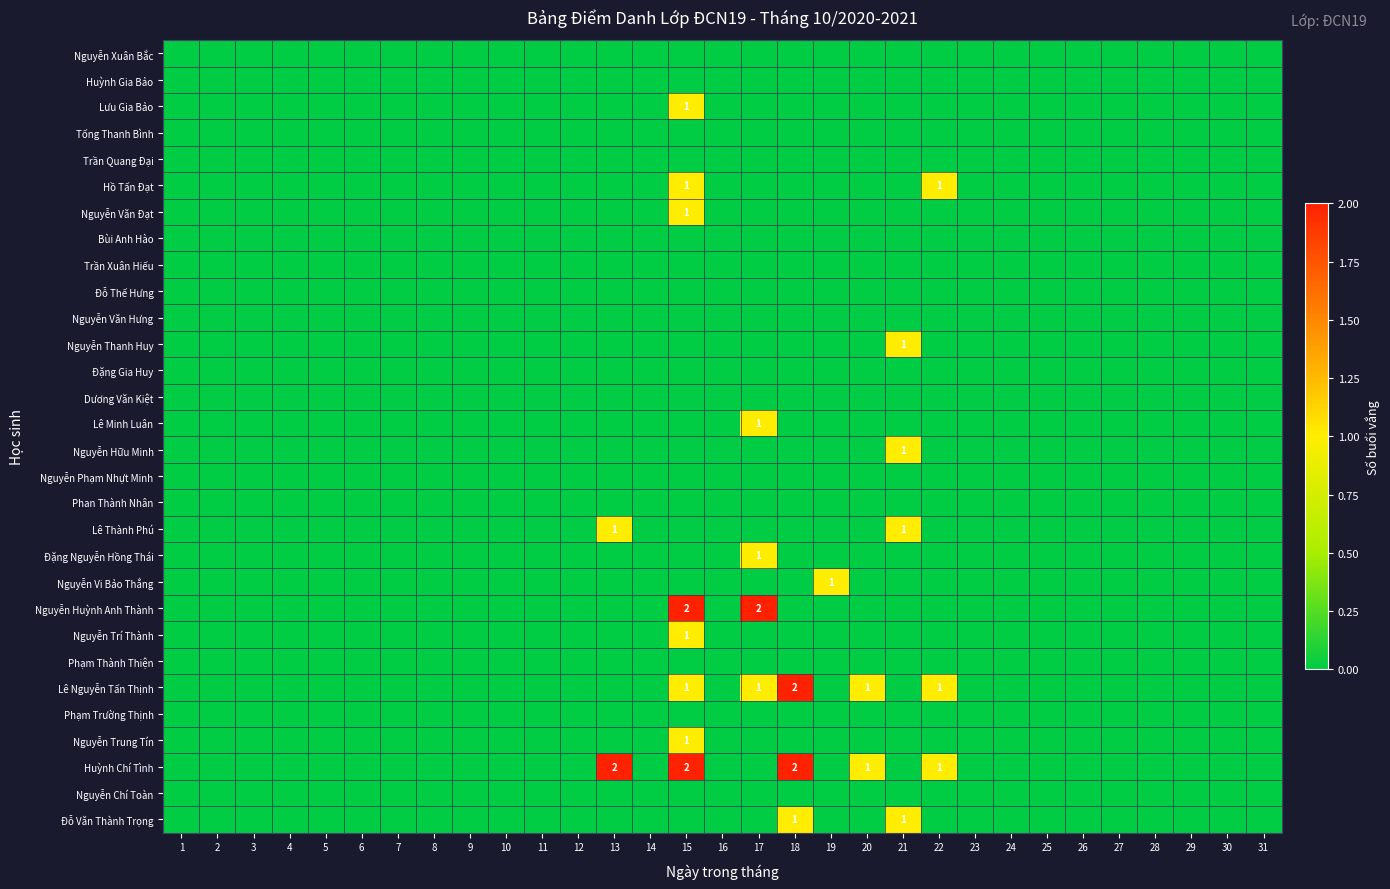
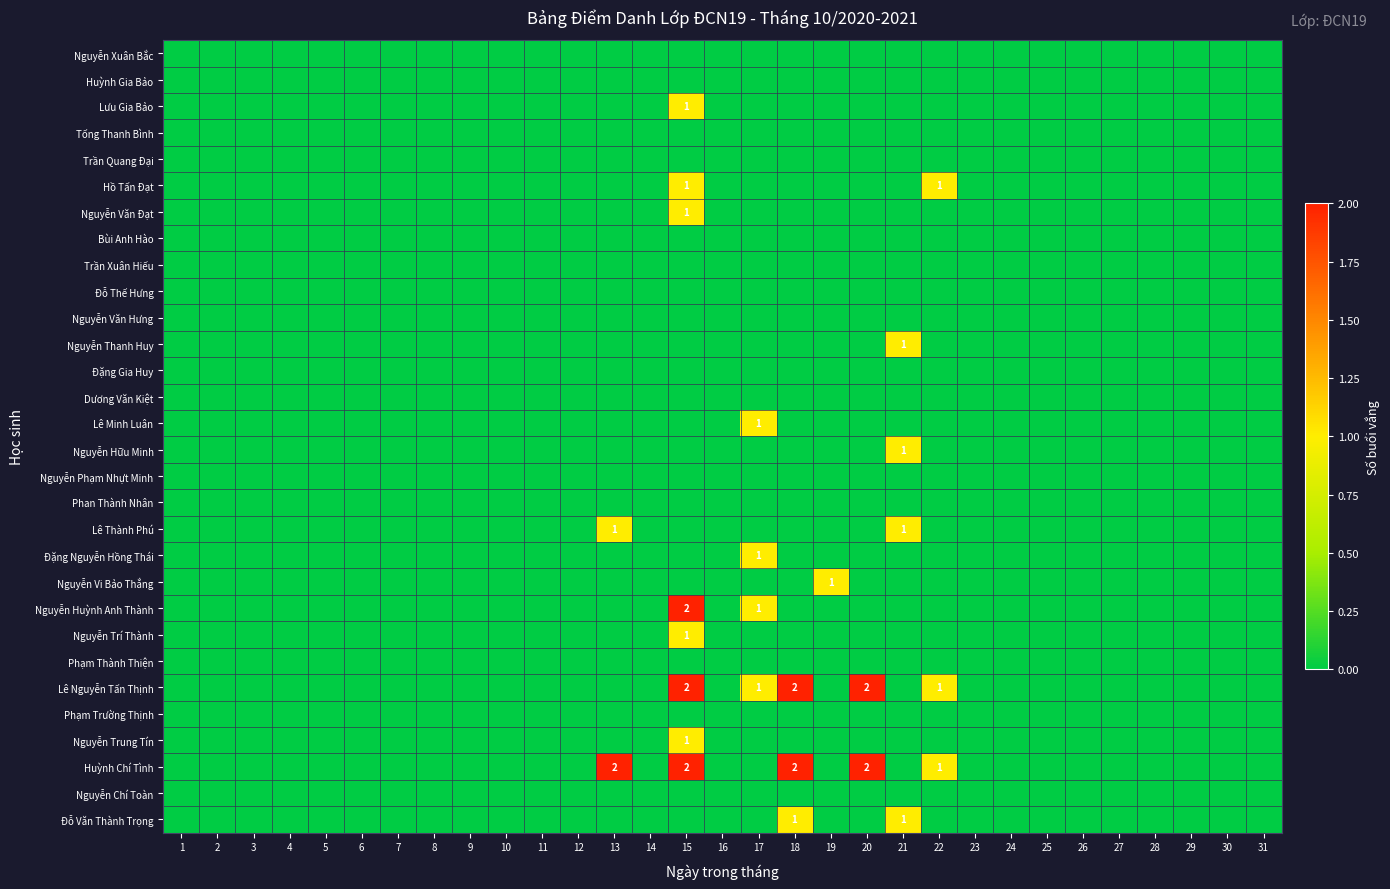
Nguyễn Huỳnh Anh Thành, 17: 2 -> 1
Lê Nguyễn Tấn Thịnh, 15: 1 -> 2
Lê Nguyễn Tấn Thịnh, 20: 1 -> 2
Huỳnh Chí Tình, 20: 1 -> 2
